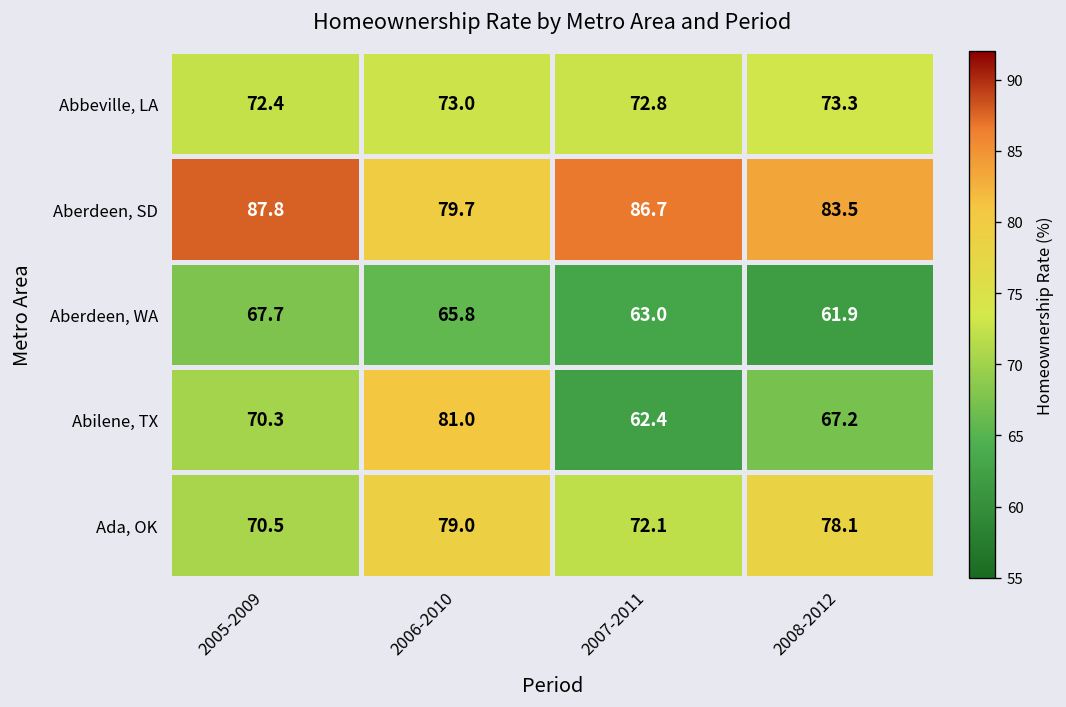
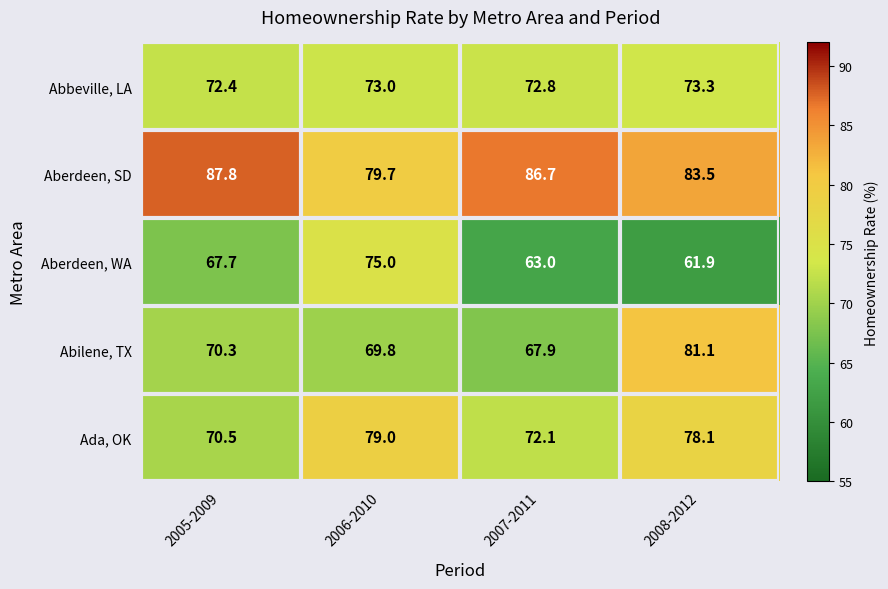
Aberdeen, WA, 2006-2010: 65.8 -> 75.0
Abilene, TX, 2006-2010: 81.0 -> 69.8
Abilene, TX, 2007-2011: 62.4 -> 67.9
Abilene, TX, 2008-2012: 67.2 -> 81.1
